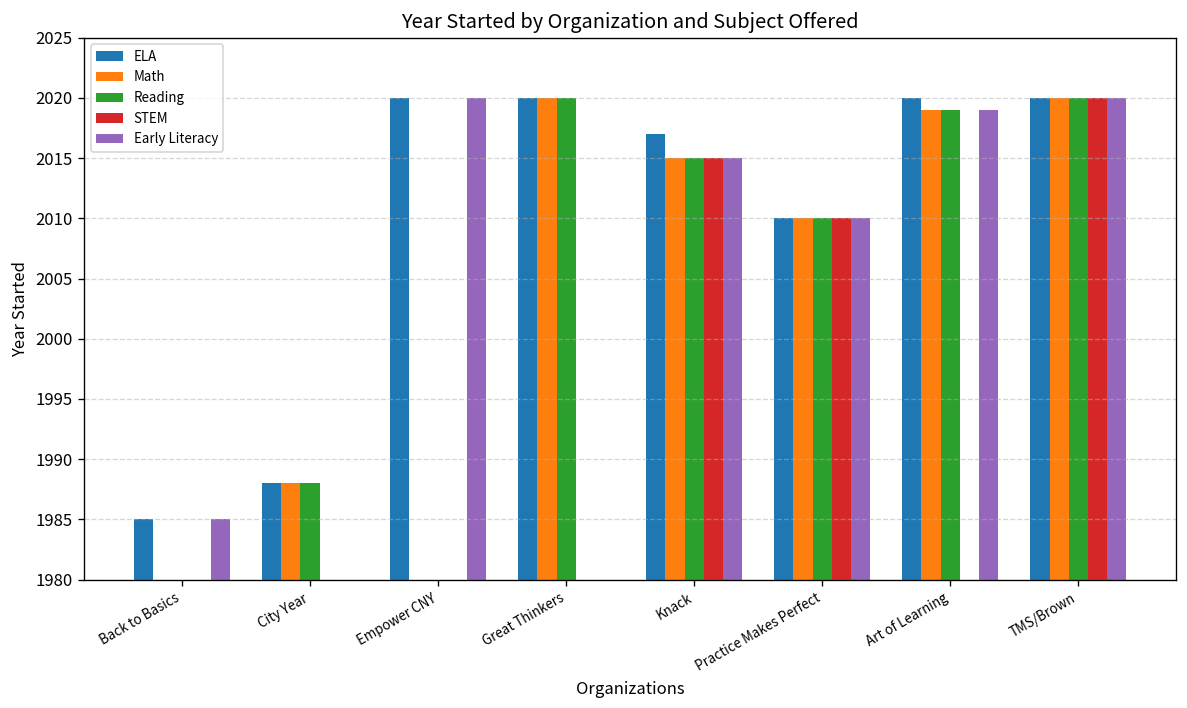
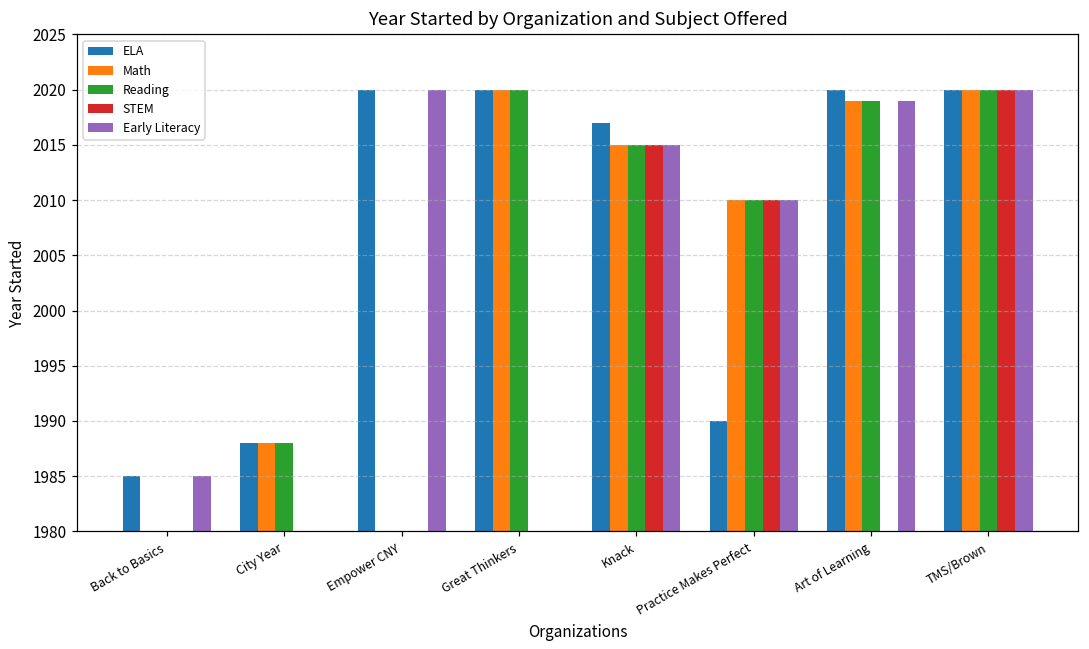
ELA, Practice Makes Perfect: 2010 -> 1990
